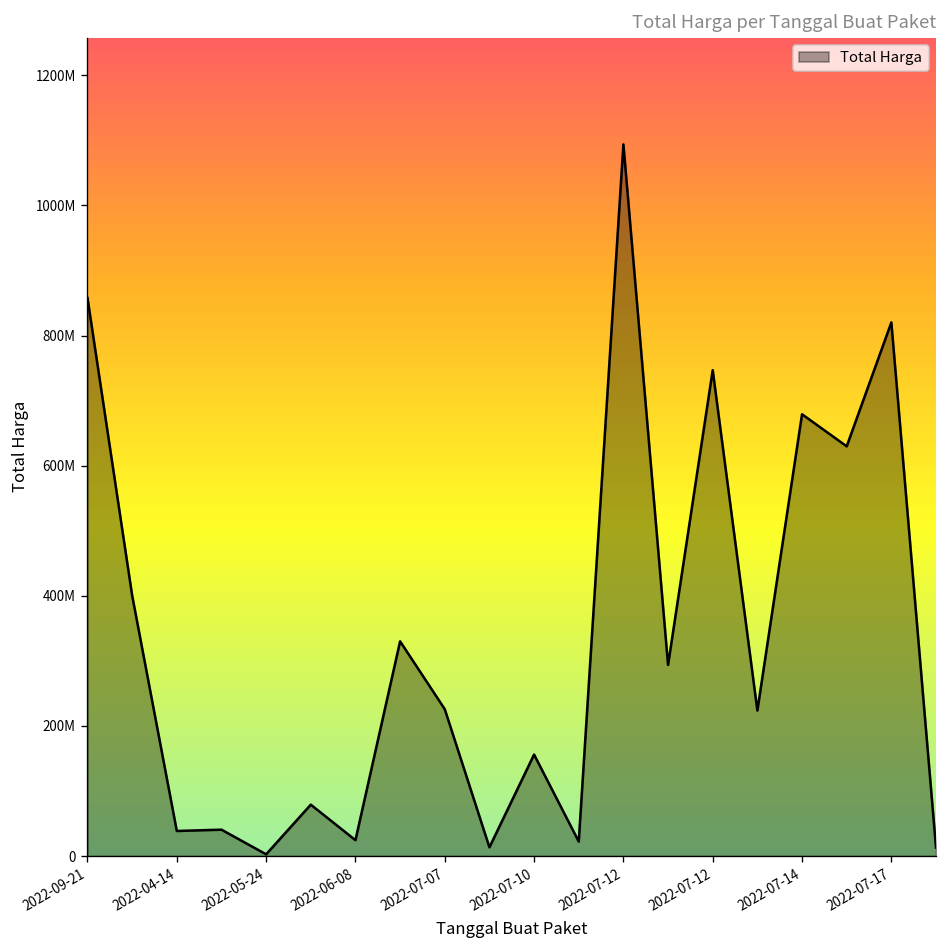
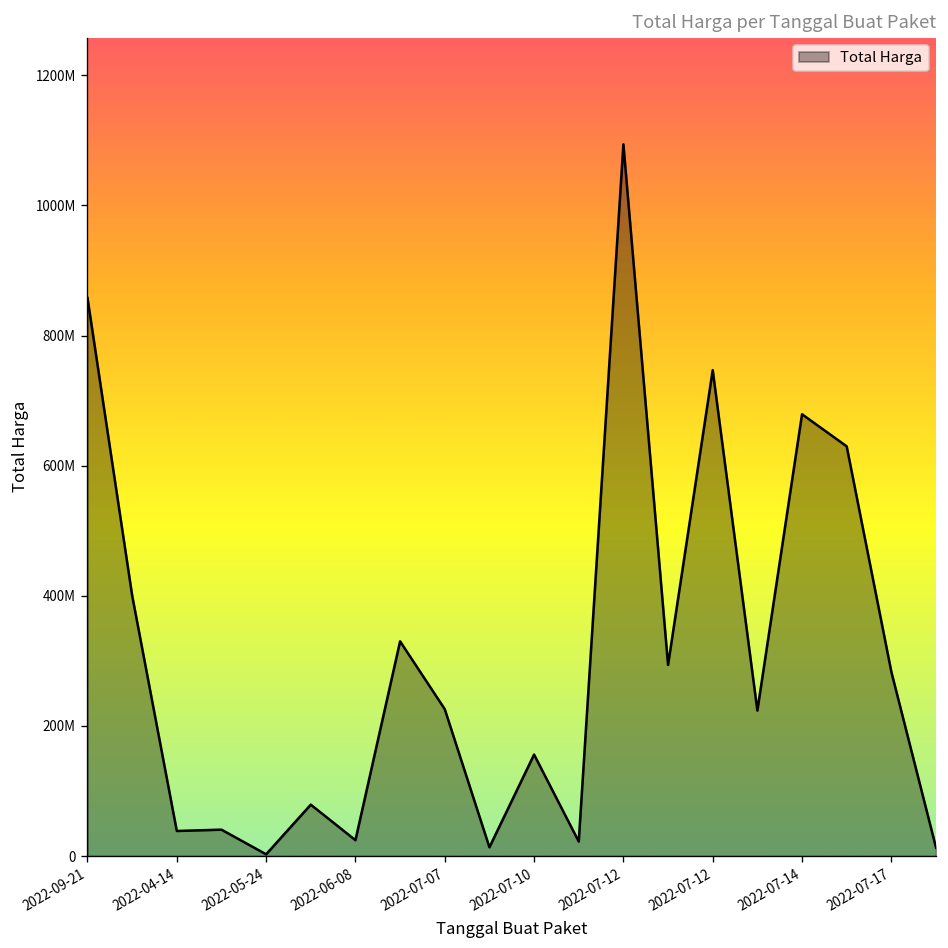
2022-07-17: 820000000 -> 280000000
